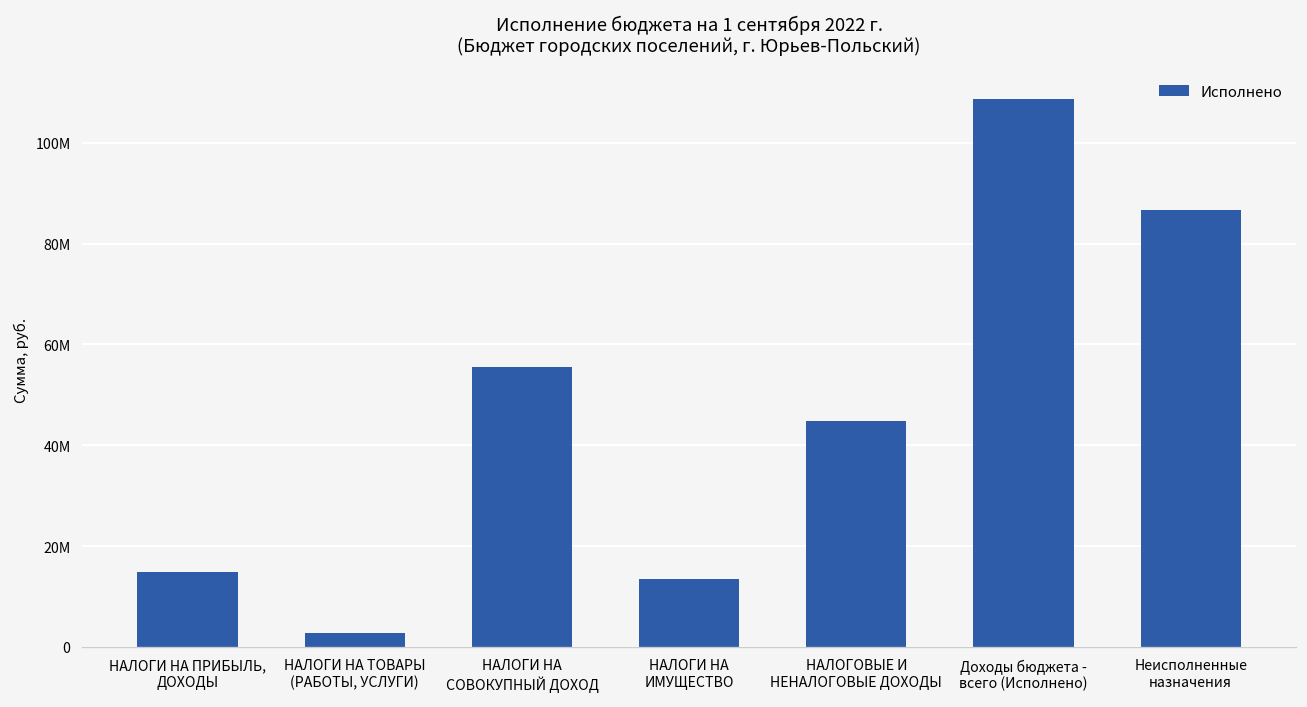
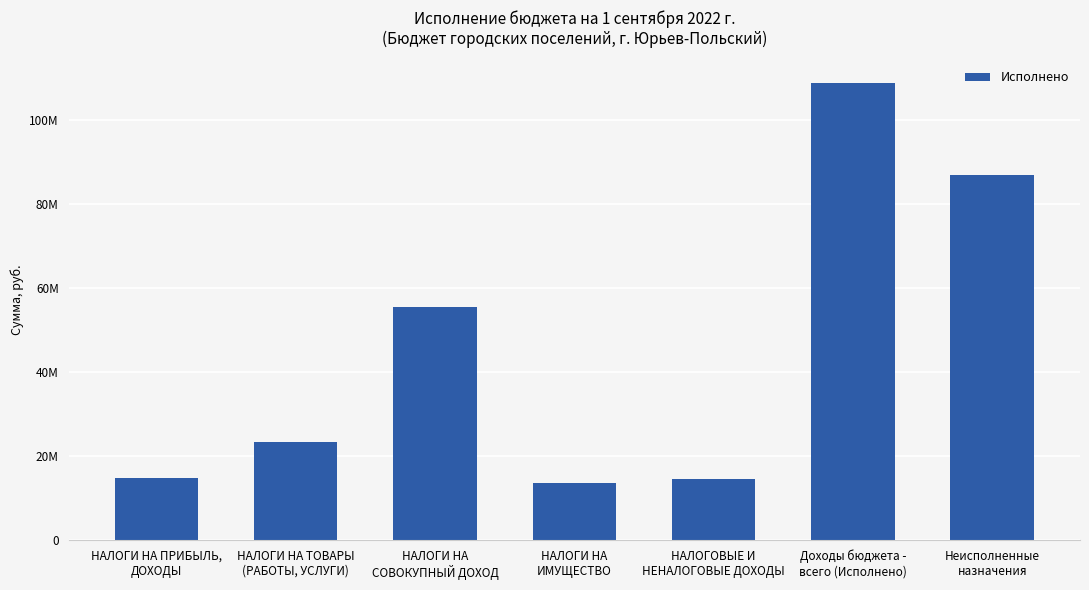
НАЛОГИ НА ТОВАРЫ (РАБОТЫ, УСЛУГИ): 3000000 -> 23000000
НАЛОГОВЫЕ И НЕНАЛОГОВЫЕ ДОХОДЫ: 45000000 -> 15000000
